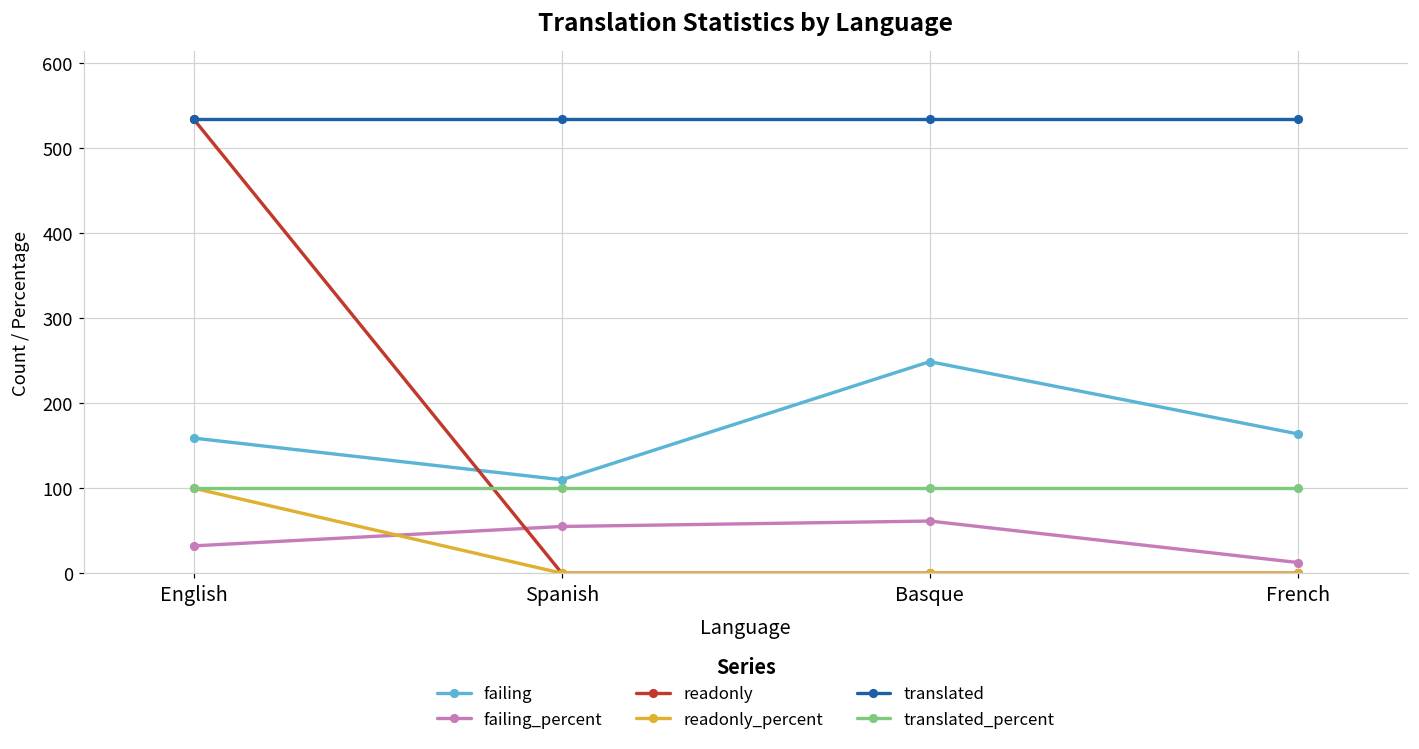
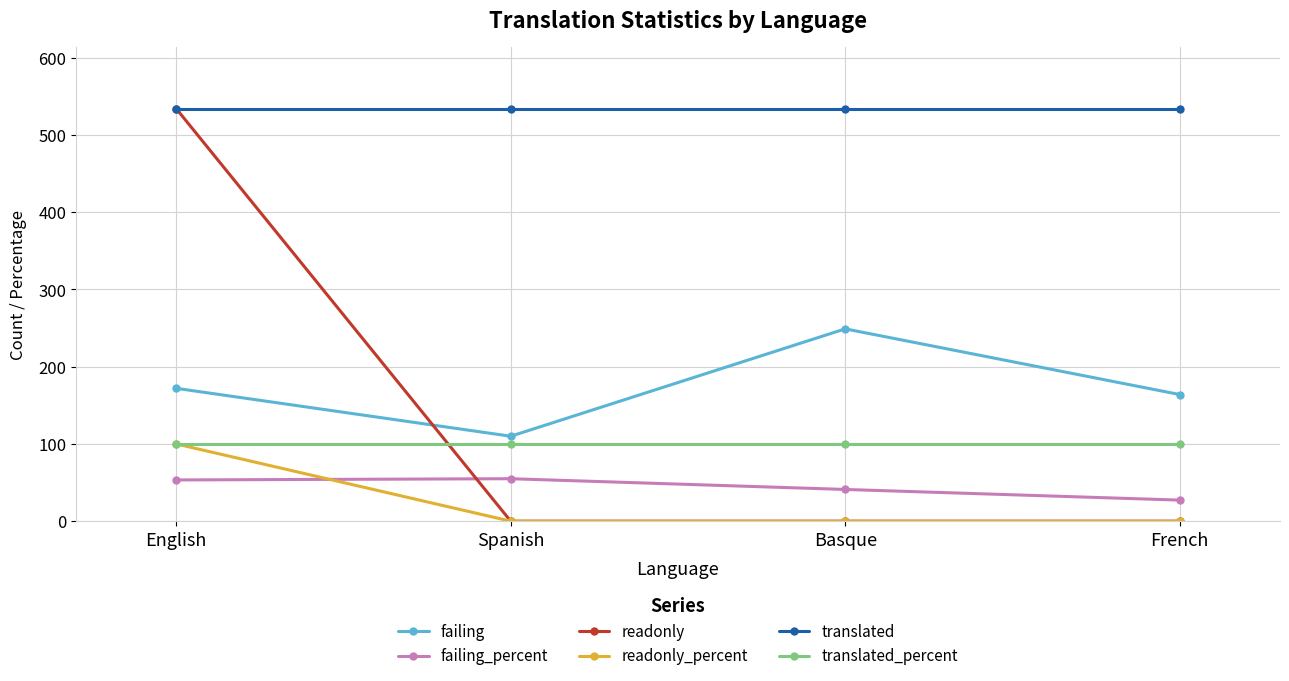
failing, English: 160 -> 170
failing_percent, English: 30 -> 50
failing_percent, Basque: 60 -> 40
failing_percent, French: 10 -> 30
